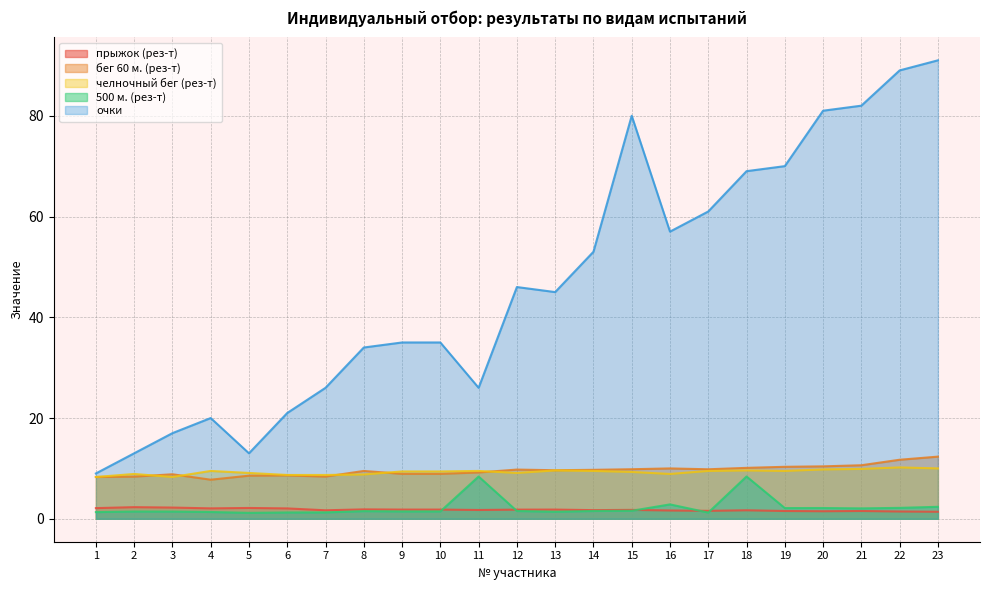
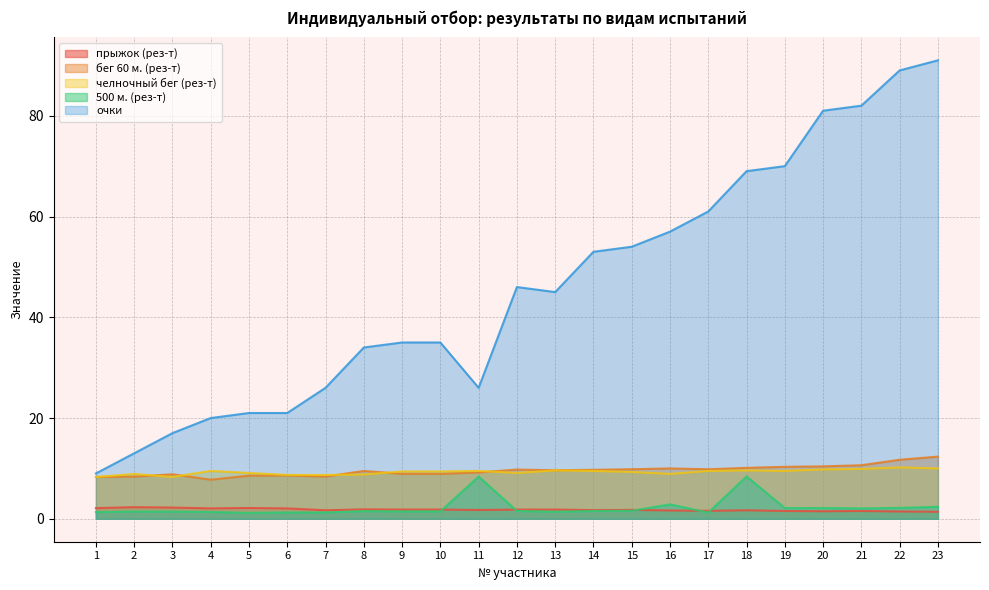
очки, 5: 13 -> 21
очки, 15: 80 -> 54
